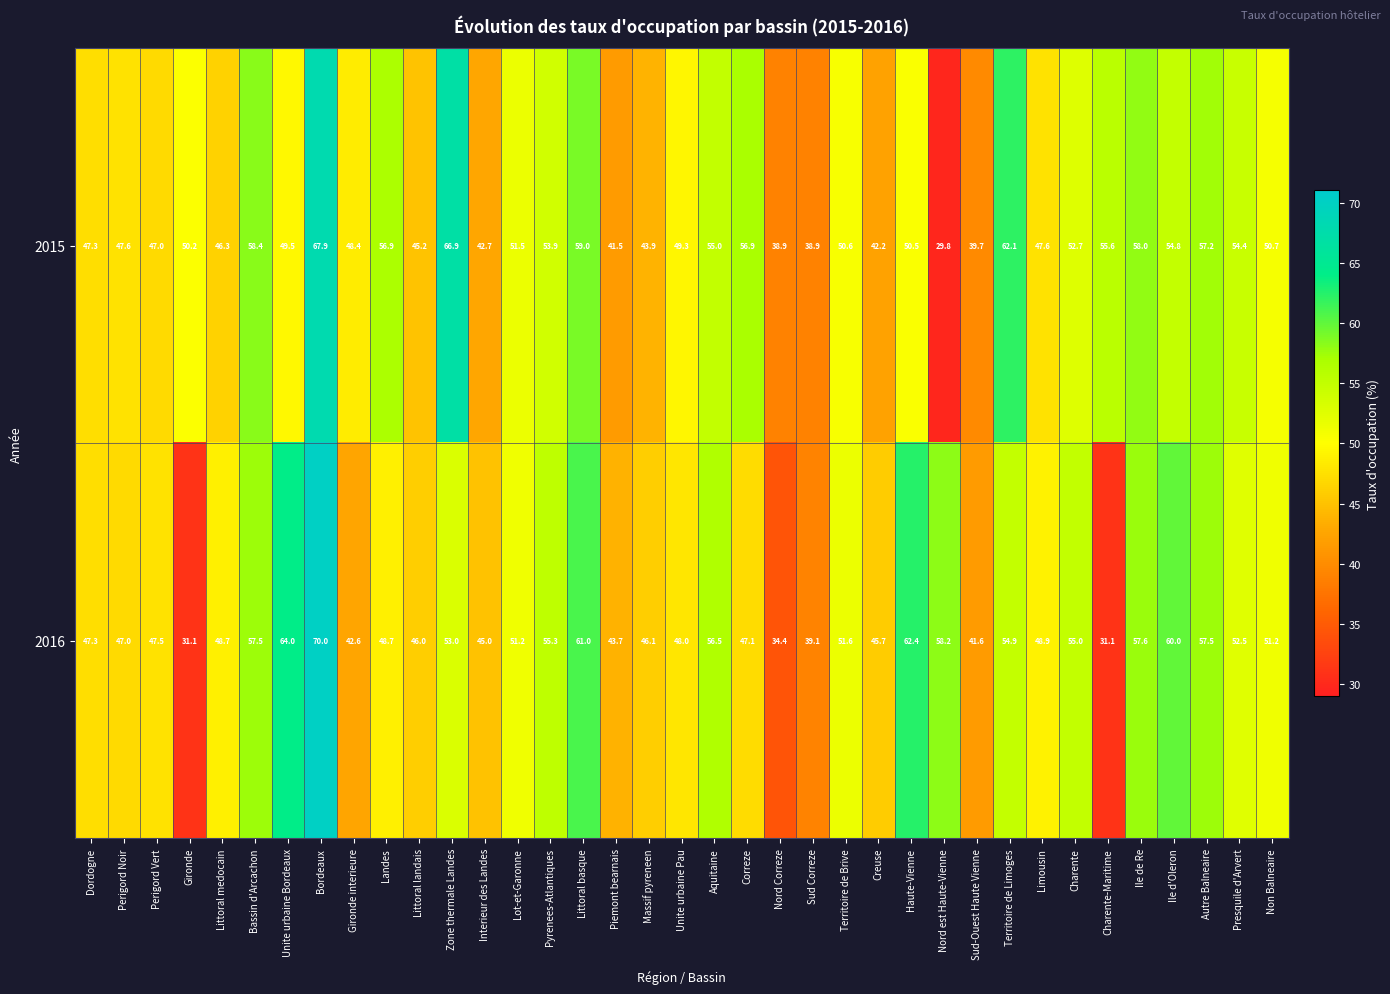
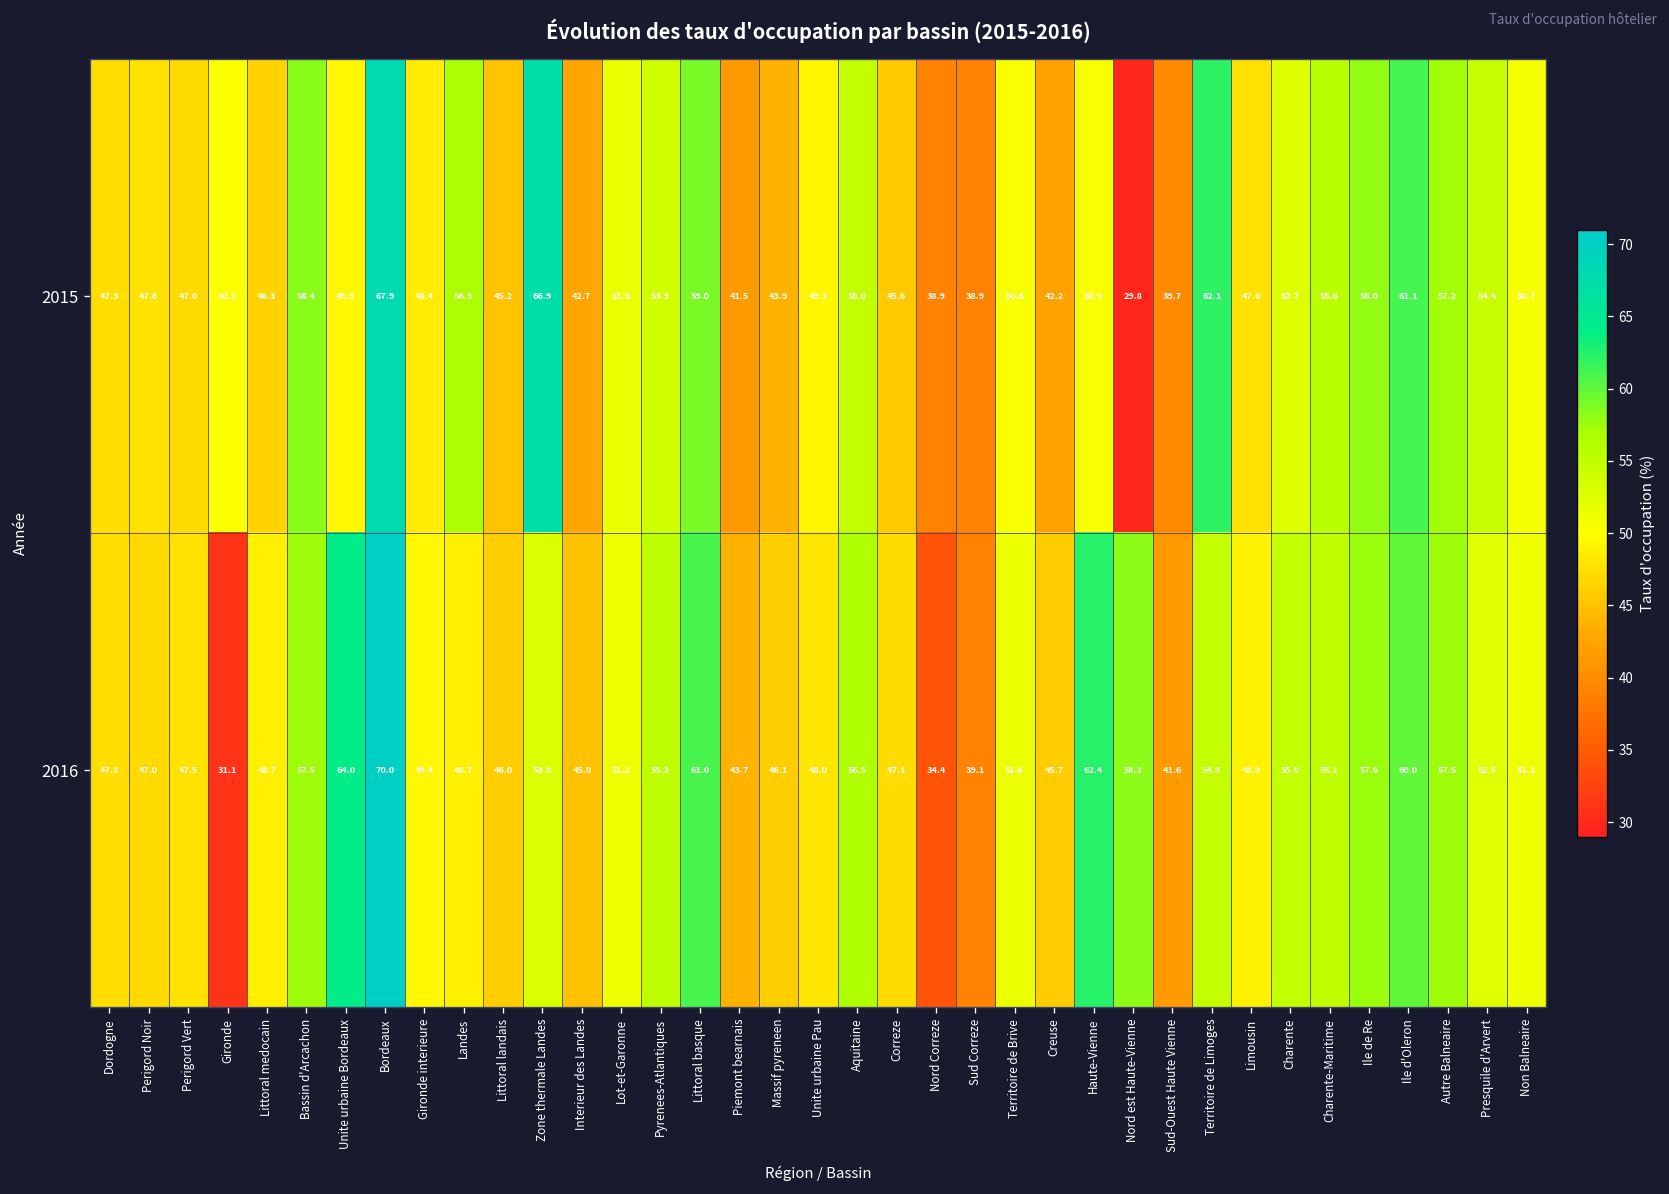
2015, Correze: 56.9 -> 45.6
2015, Ile d'Oleron: 54.8 -> 61.1
2016, Gironde interieure: 42.6 -> 49.4
2016, Charente-Maritime: 31.1 -> 55.1
